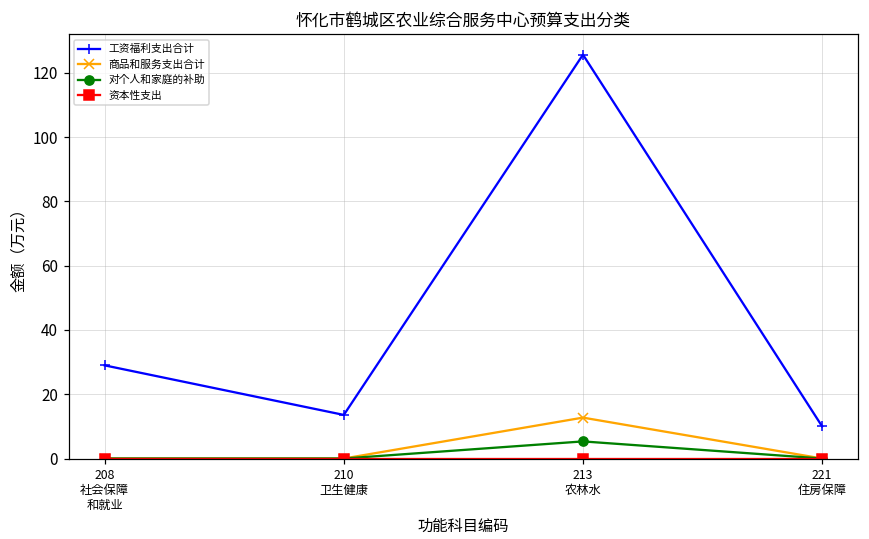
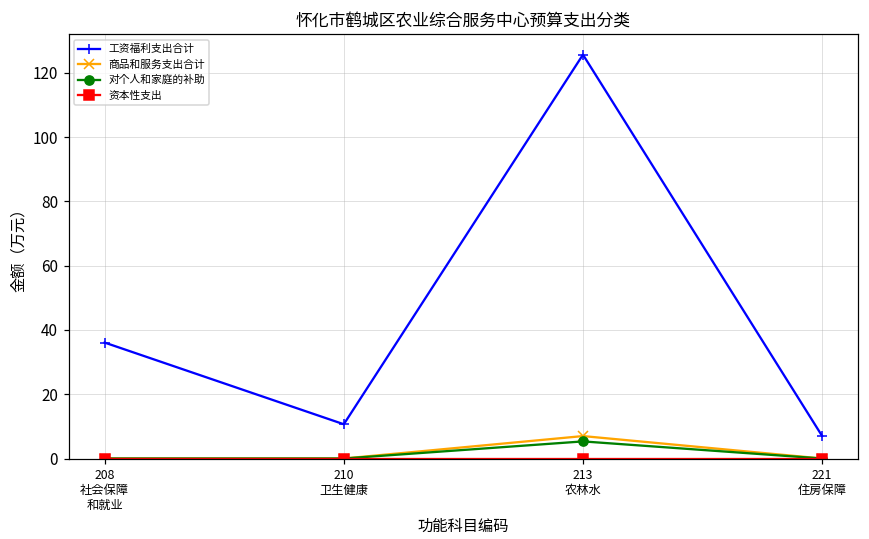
工资福利支出合计, 208 社会保障 和就业: 29 -> 36
工资福利支出合计, 210 卫生健康: 14 -> 11
商品和服务支出合计, 213 农林水: 13 -> 7
工资福利支出合计, 221 住房保障: 10 -> 7
